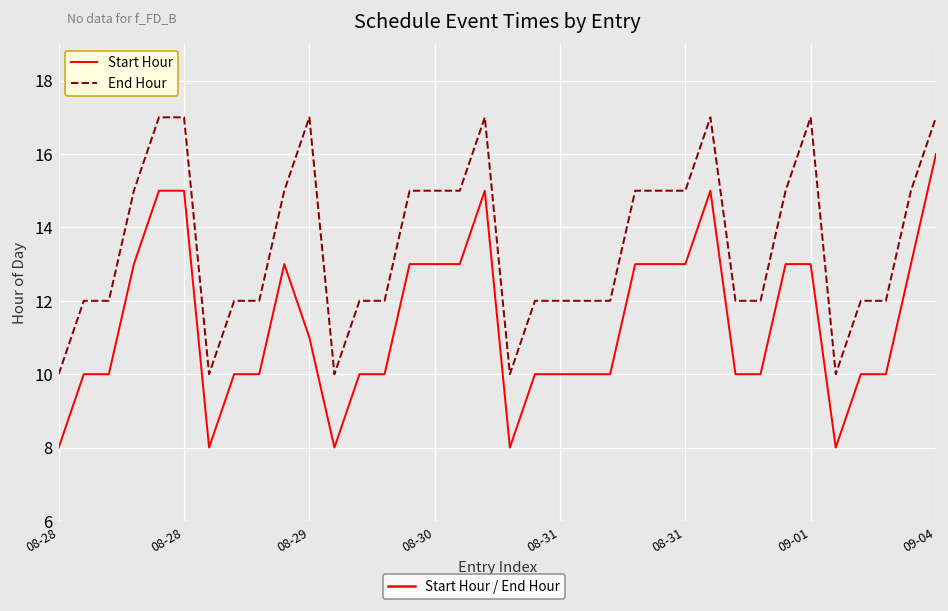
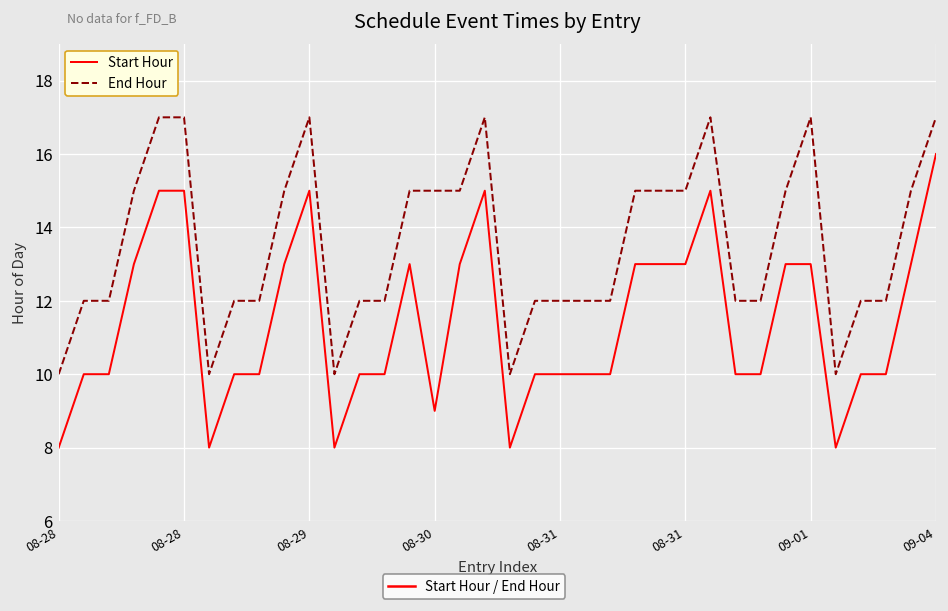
Start Hour, 08-29: 11 -> 15
Start Hour, 08-30: 13 -> 9
